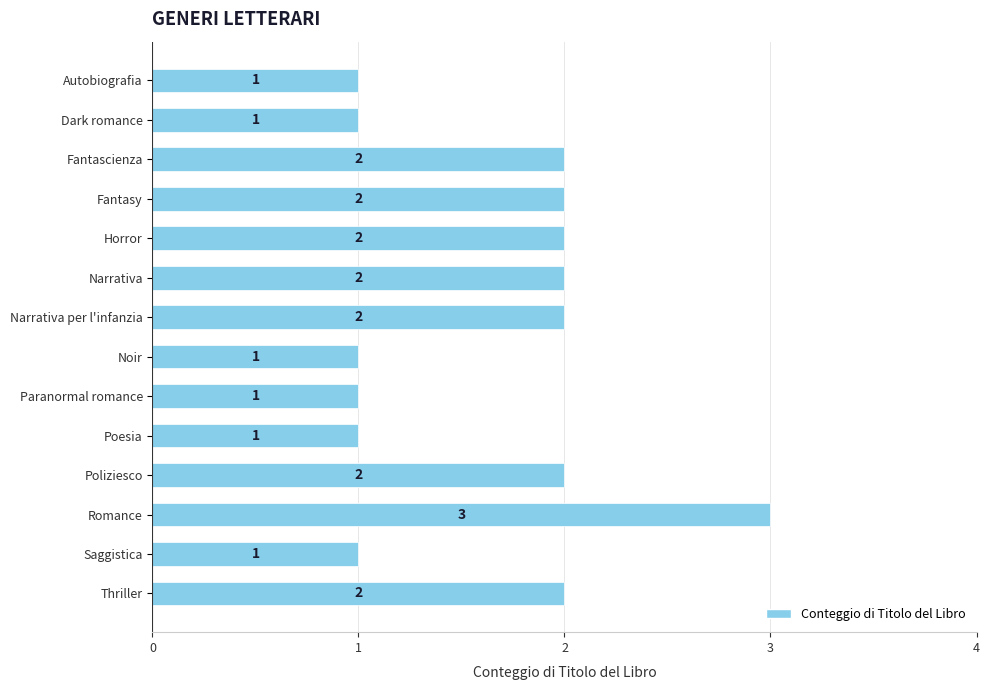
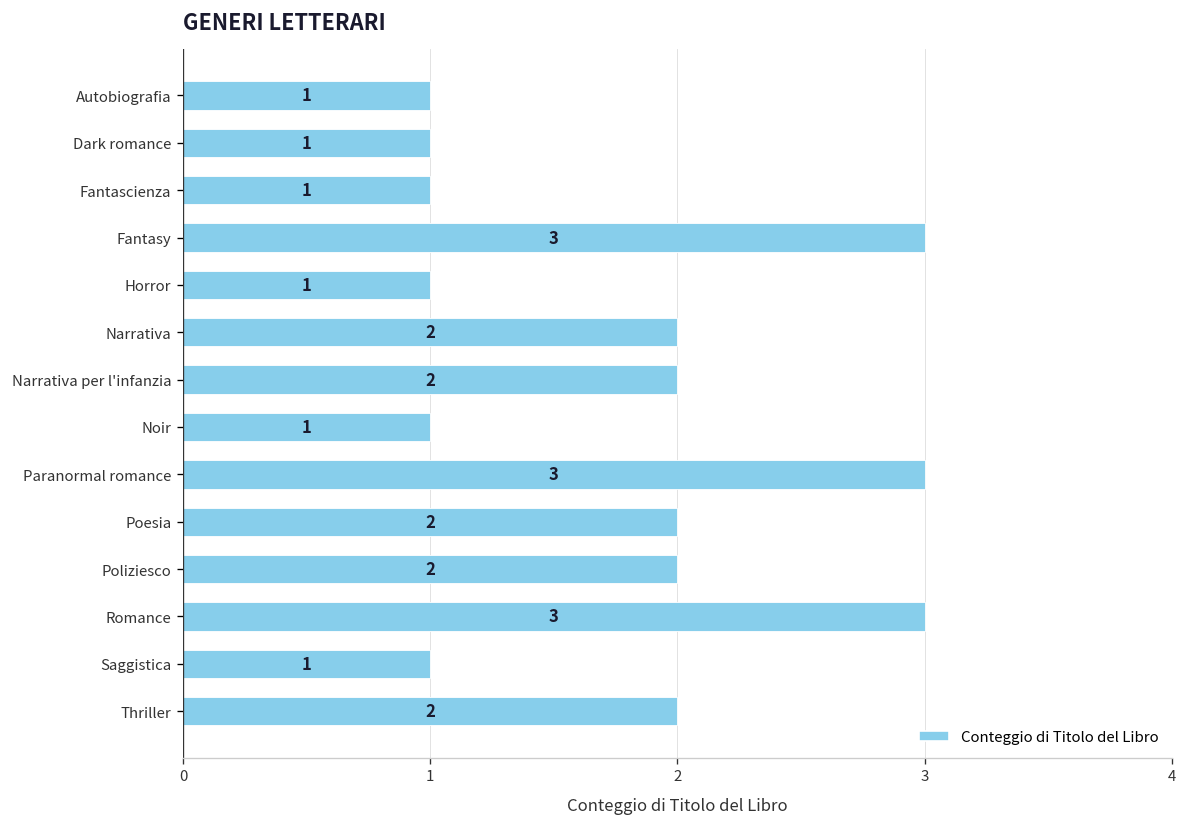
Fantascienza: 2 -> 1
Fantasy: 2 -> 3
Horror: 2 -> 1
Paranormal romance: 1 -> 3
Poesia: 1 -> 2
